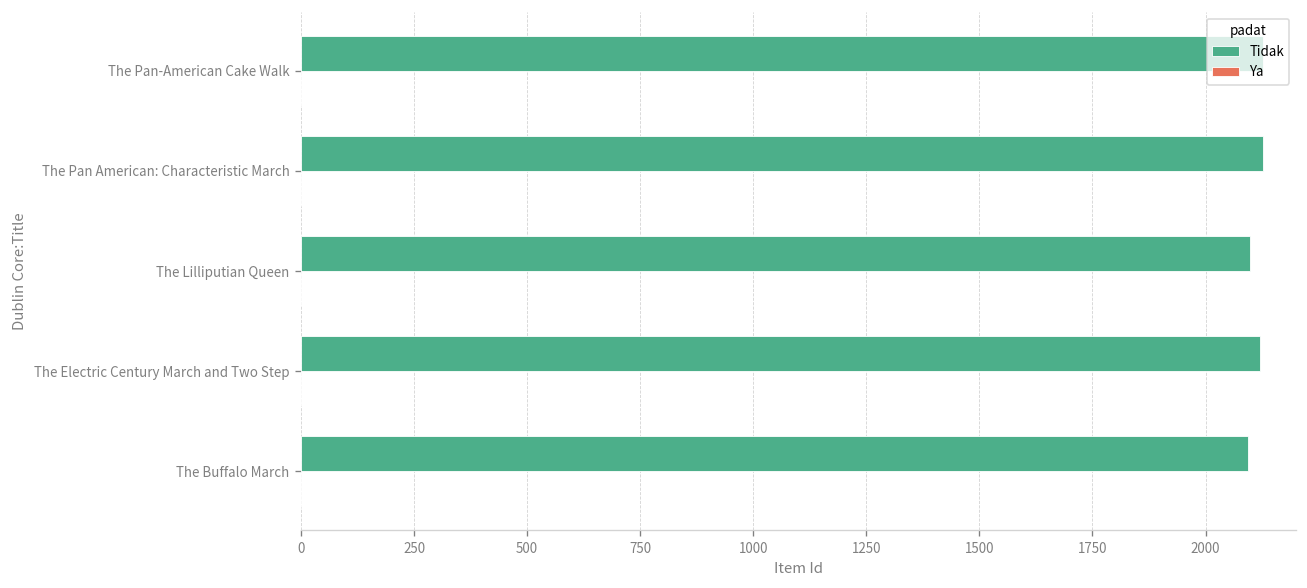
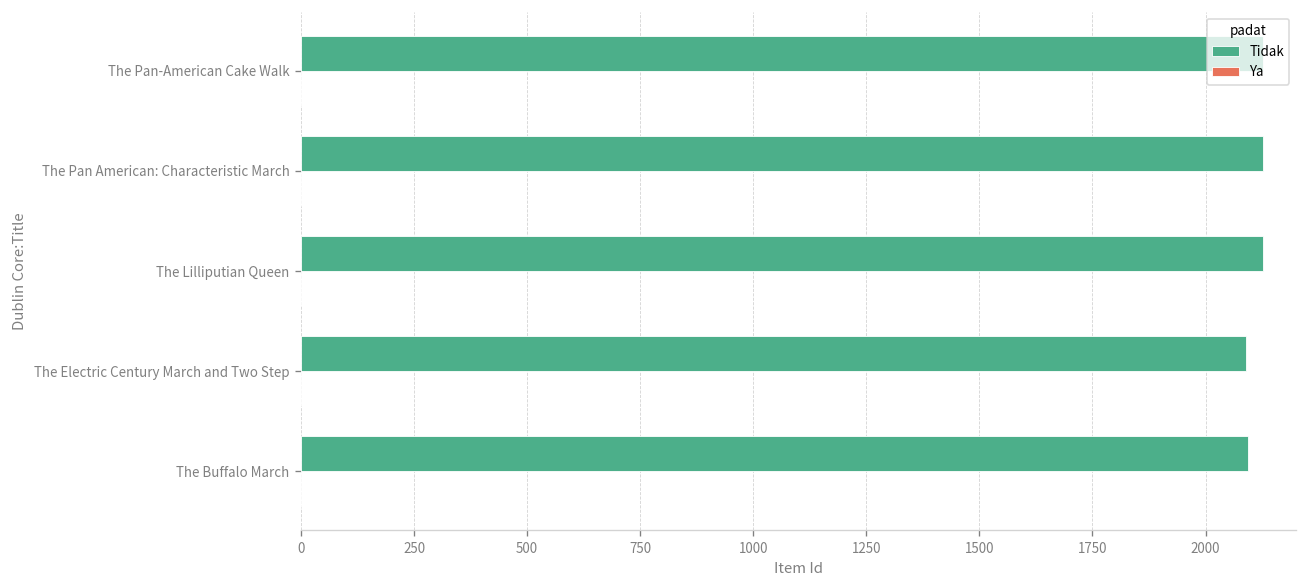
Tidak, The Lilliputian Queen: 2100 -> 2130
Tidak, The Electric Century March and Two Step: 2120 -> 2090
